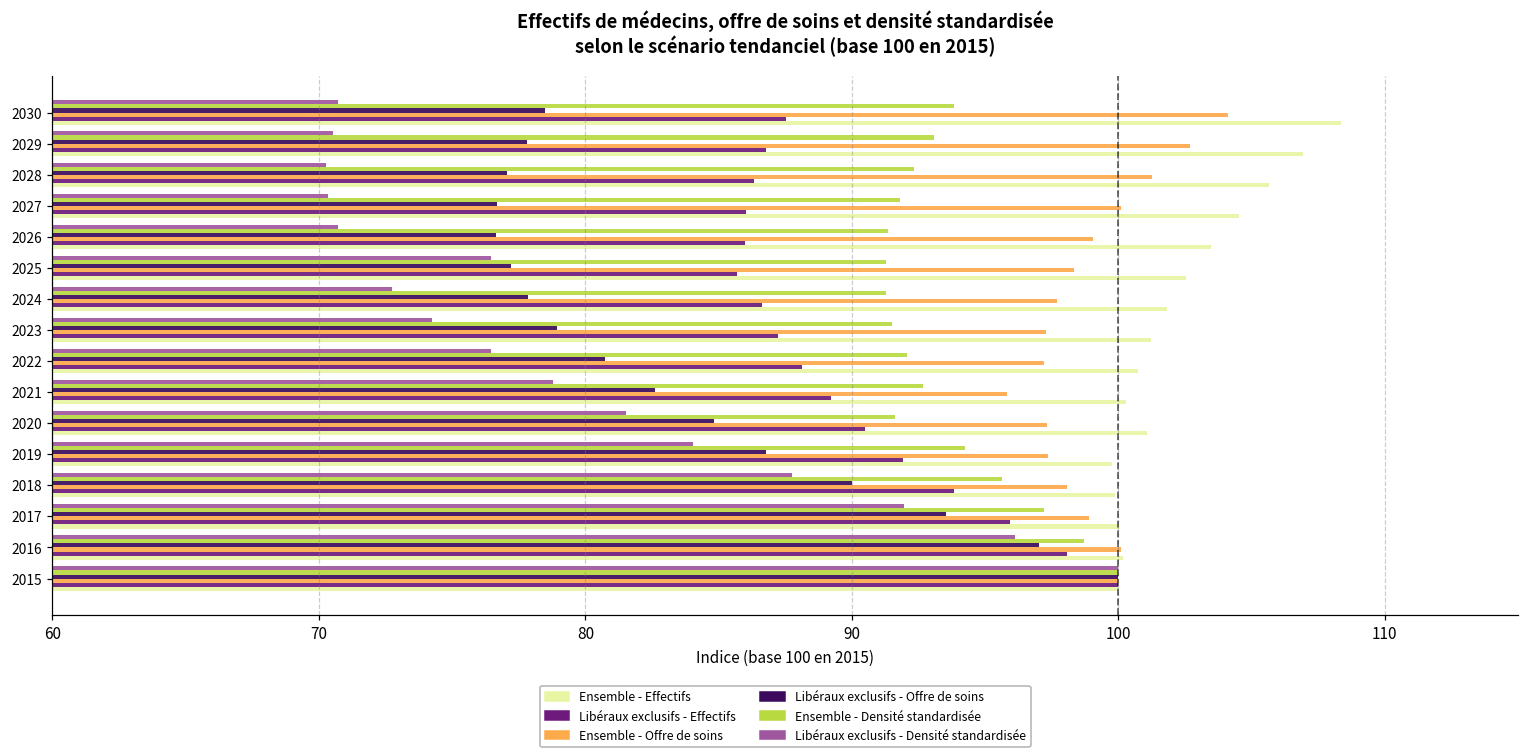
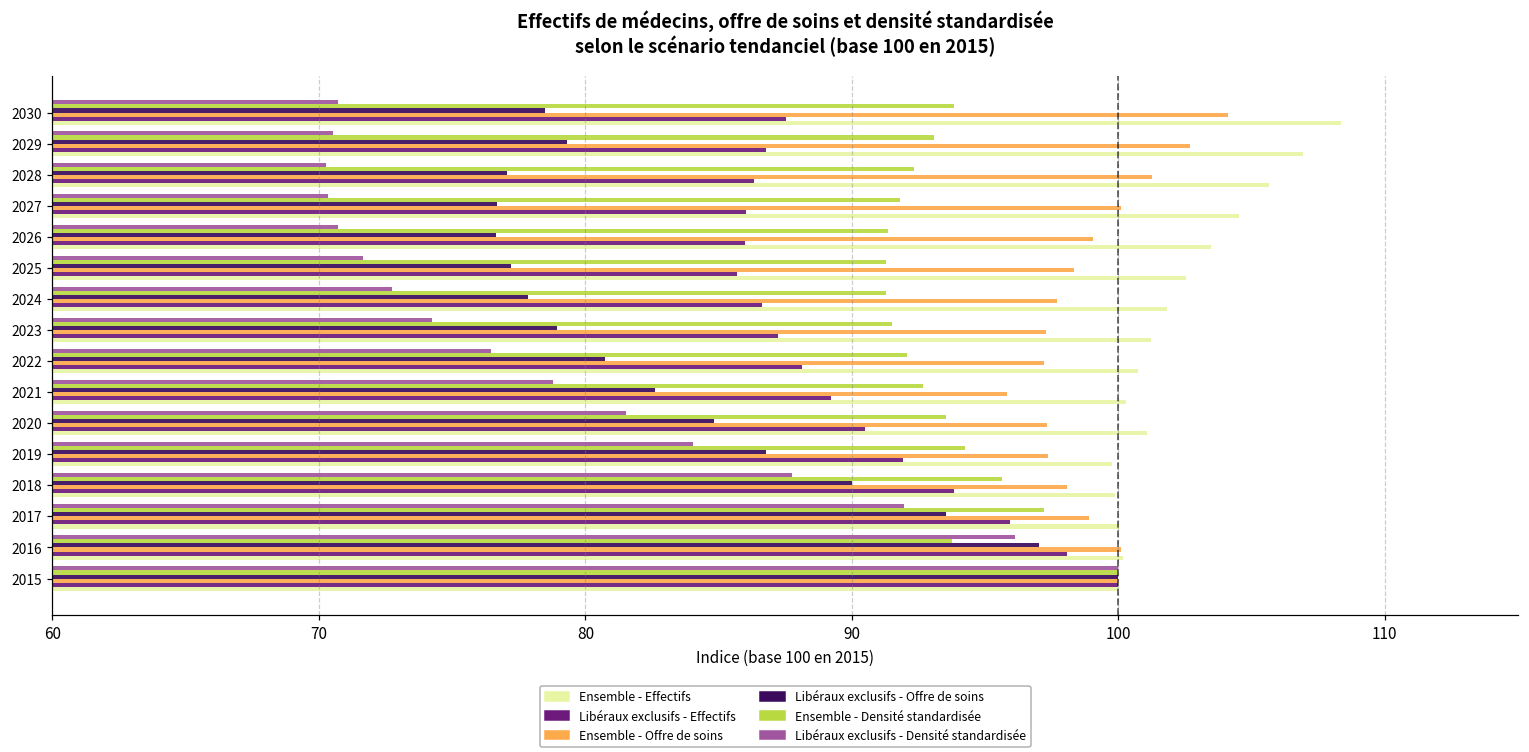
Libéraux exclusifs - Offre de soins, 2029: 77.8 -> 79.3
Libéraux exclusifs - Densité standardisée, 2025: 76.5 -> 71.6
Ensemble - Densité standardisée, 2020: 91.6 -> 93.5
Ensemble - Densité standardisée, 2016: 98.7 -> 93.7
